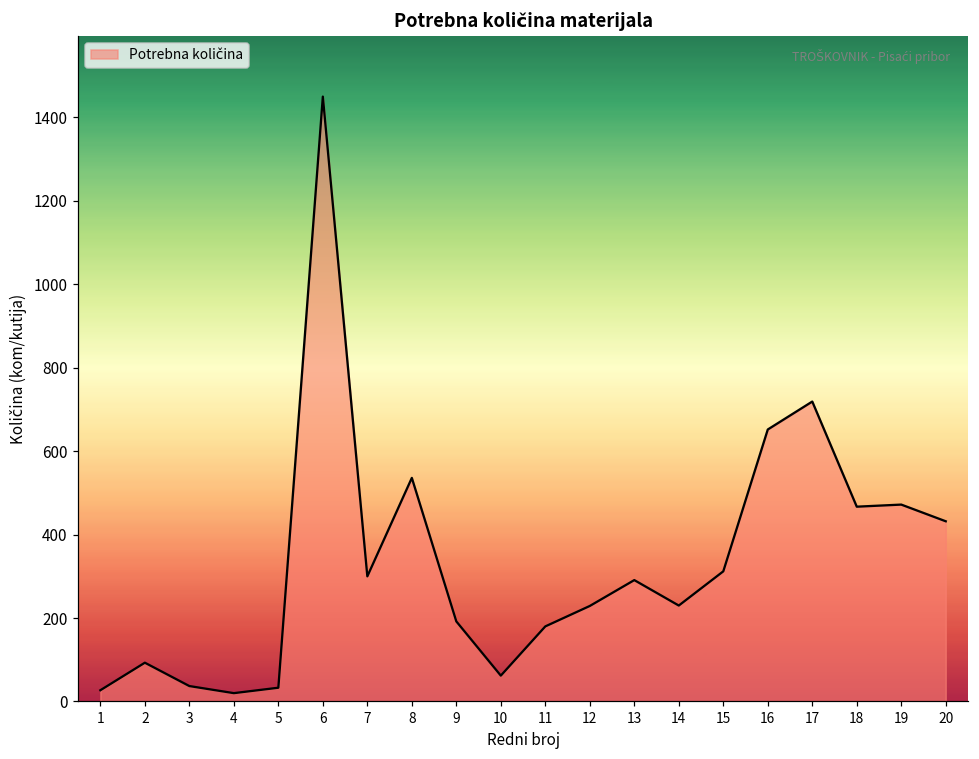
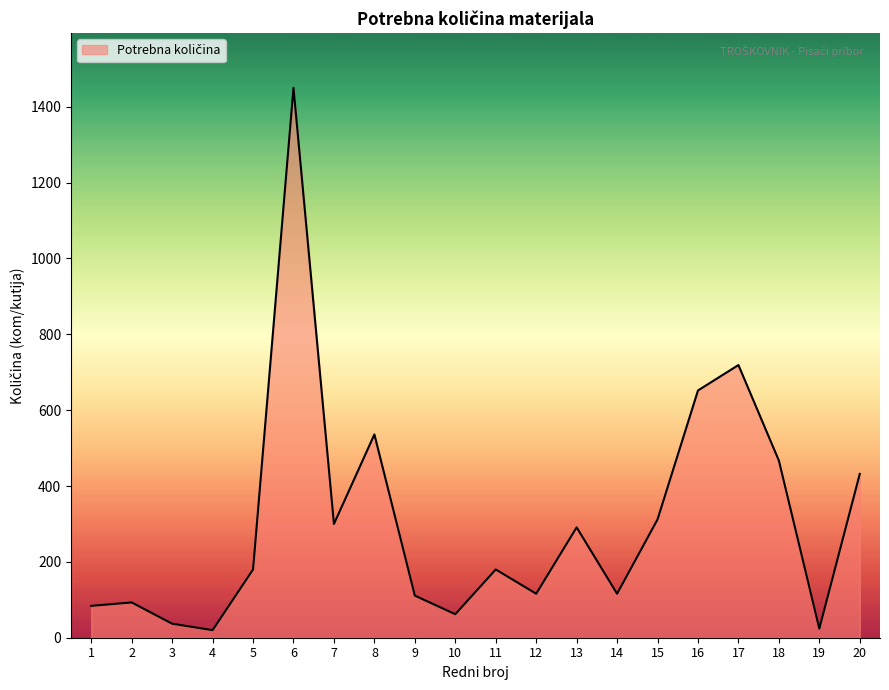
1: 30 -> 80
5: 30 -> 180
9: 190 -> 110
12: 230 -> 120
14: 230 -> 120
19: 470 -> 20
